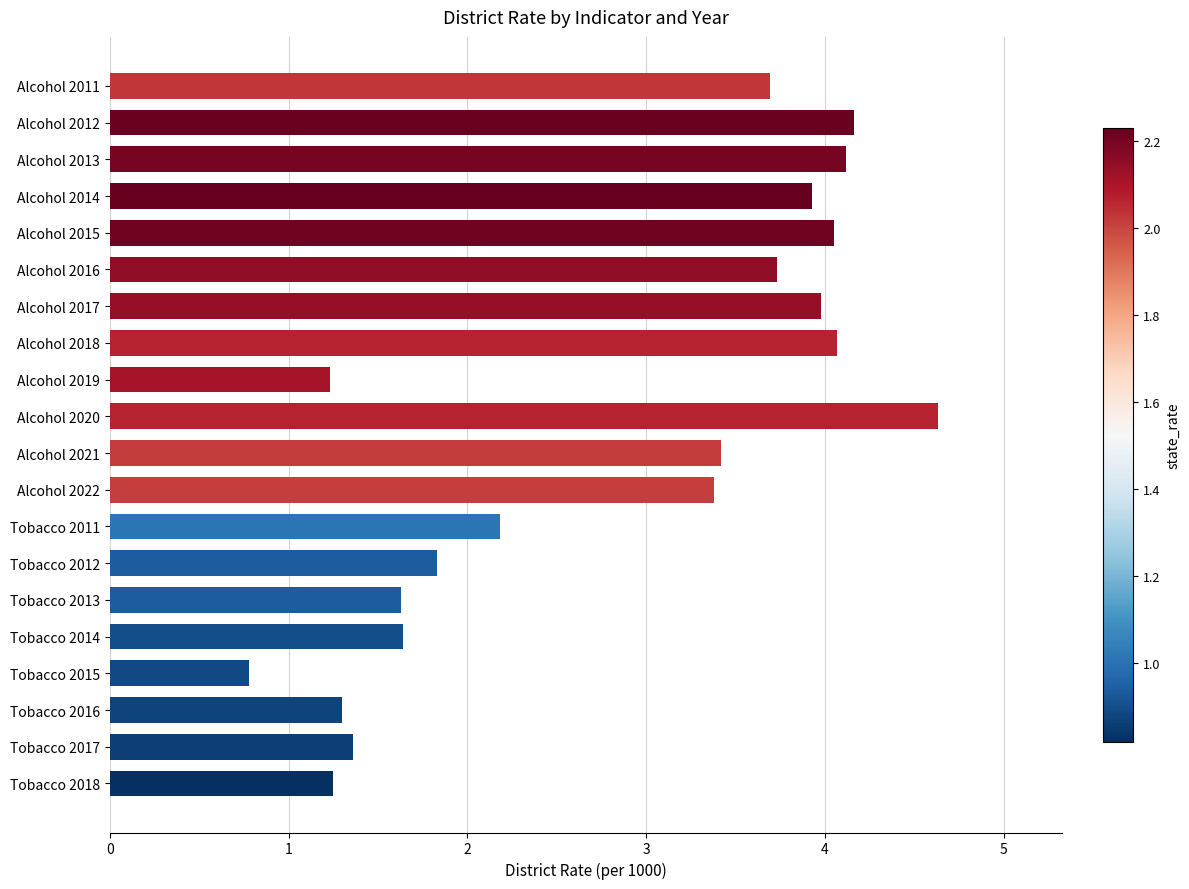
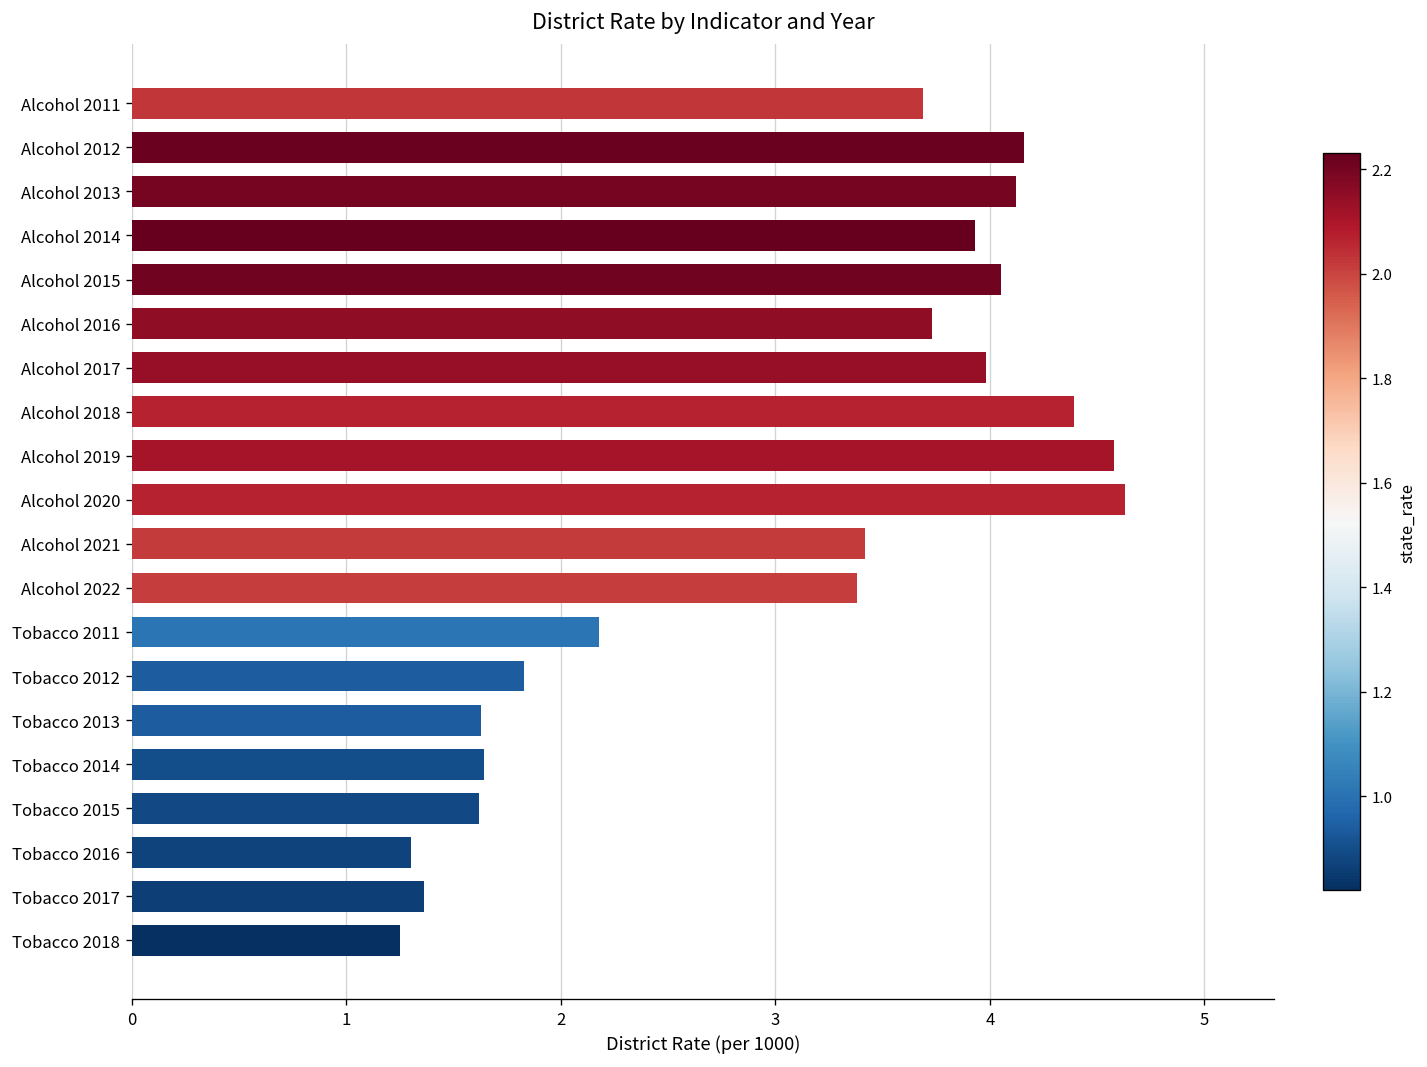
Alcohol 2018: 4.07 -> 4.39
Alcohol 2019: 1.23 -> 4.58
Tobacco 2015: 0.78 -> 1.62
